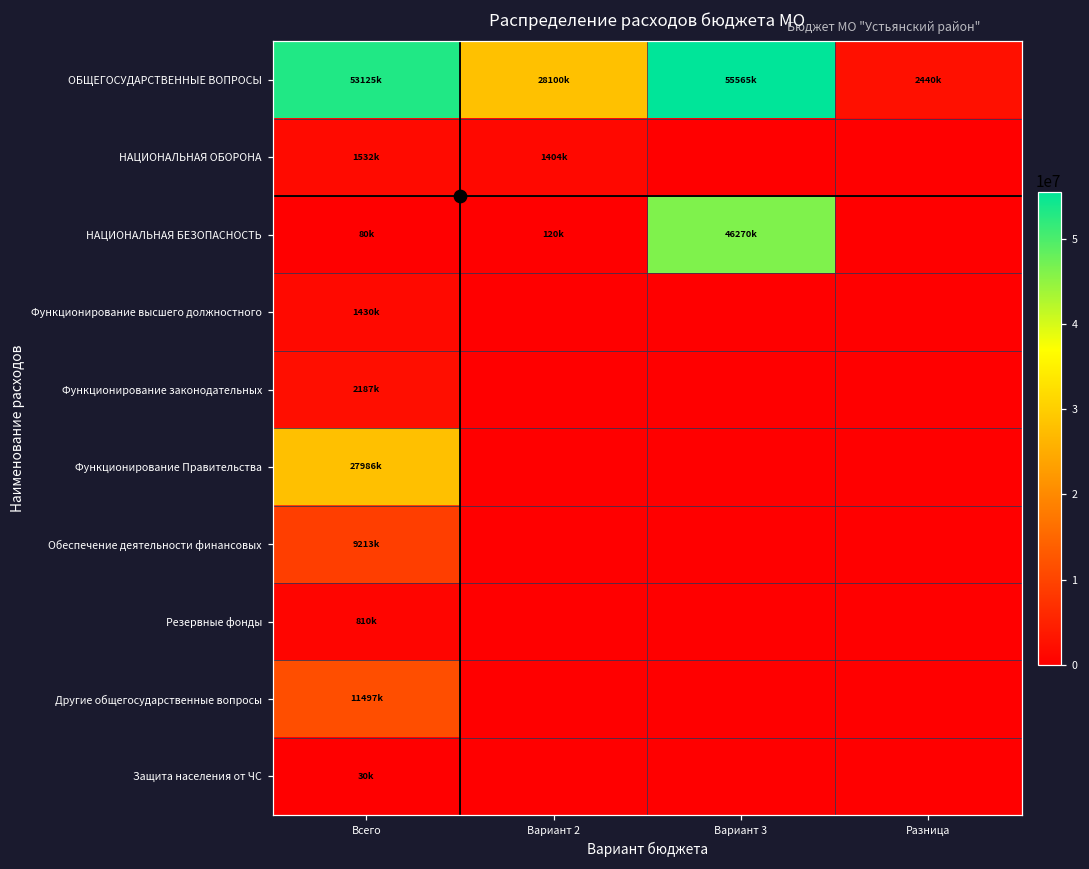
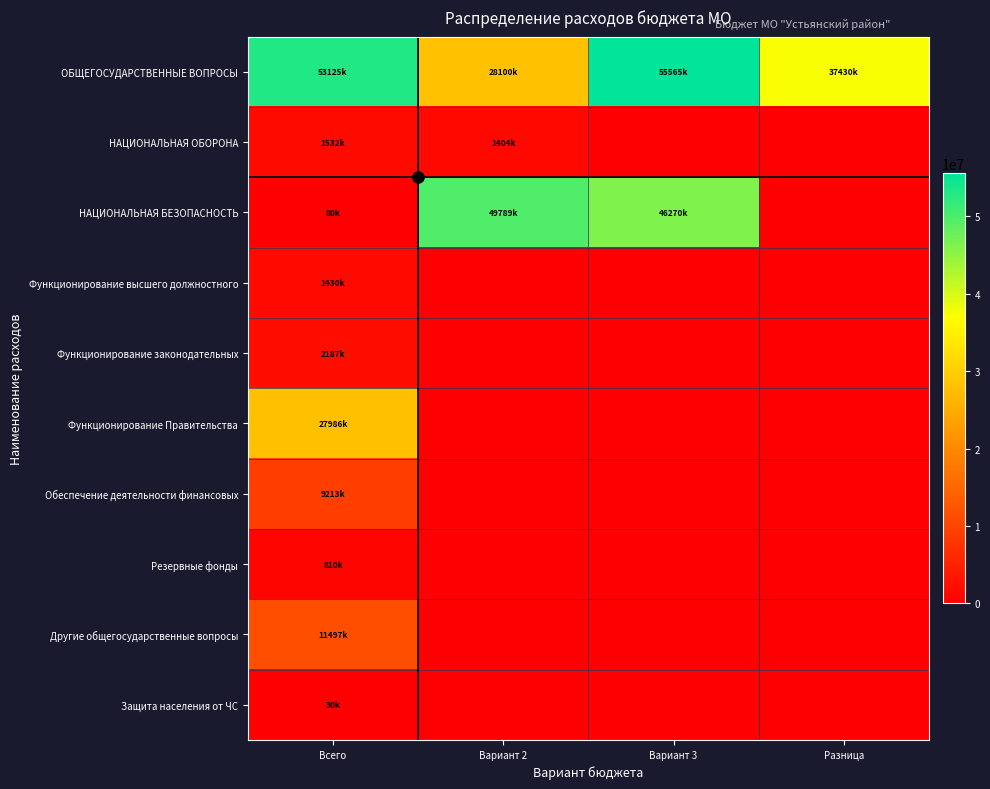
ОБЩЕГОСУДАРСТВЕННЫЕ ВОПРОСЫ, Разница: 2440k -> 37430k
НАЦИОНАЛЬНАЯ БЕЗОПАСНОСТЬ, Вариант 2: 120k -> 49789k
